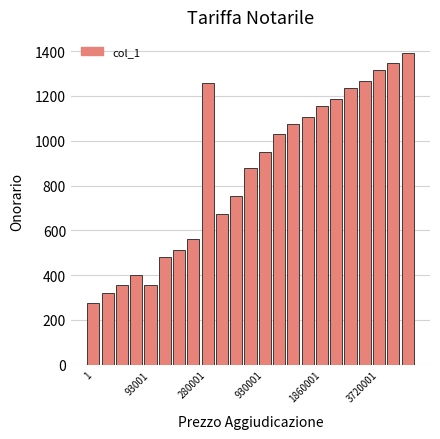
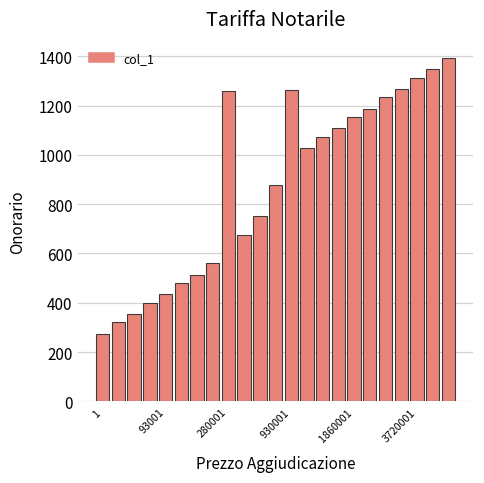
93001: 360 -> 430
930001: 950 -> 1260
